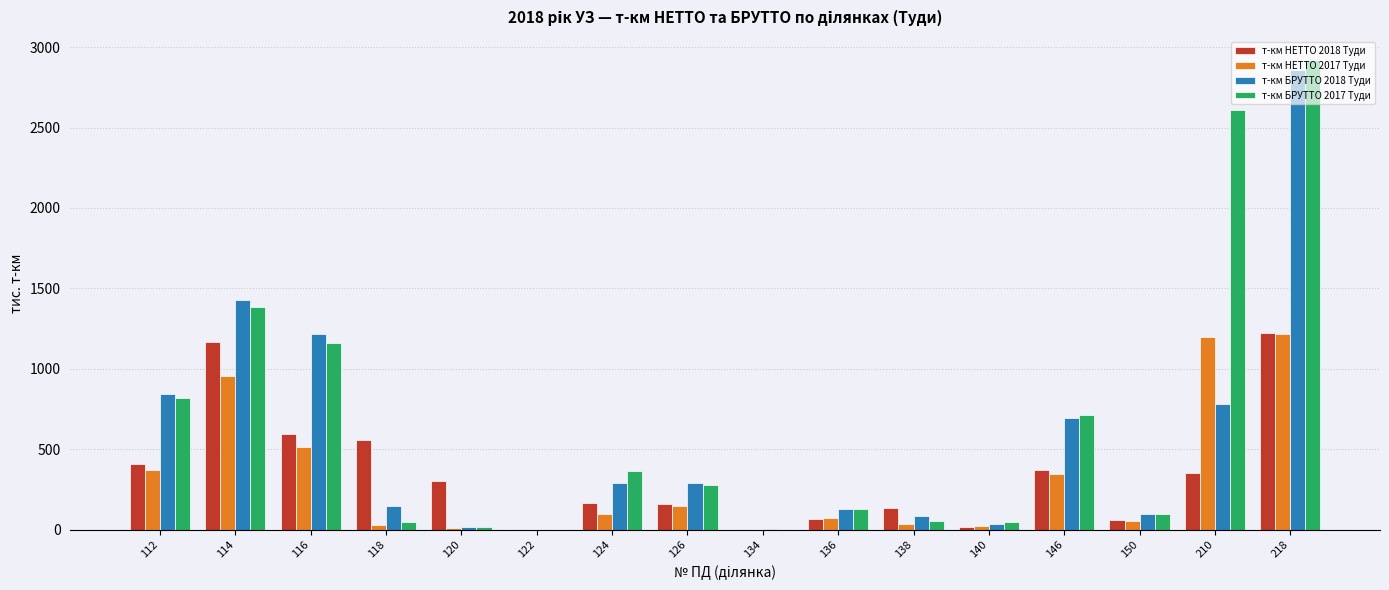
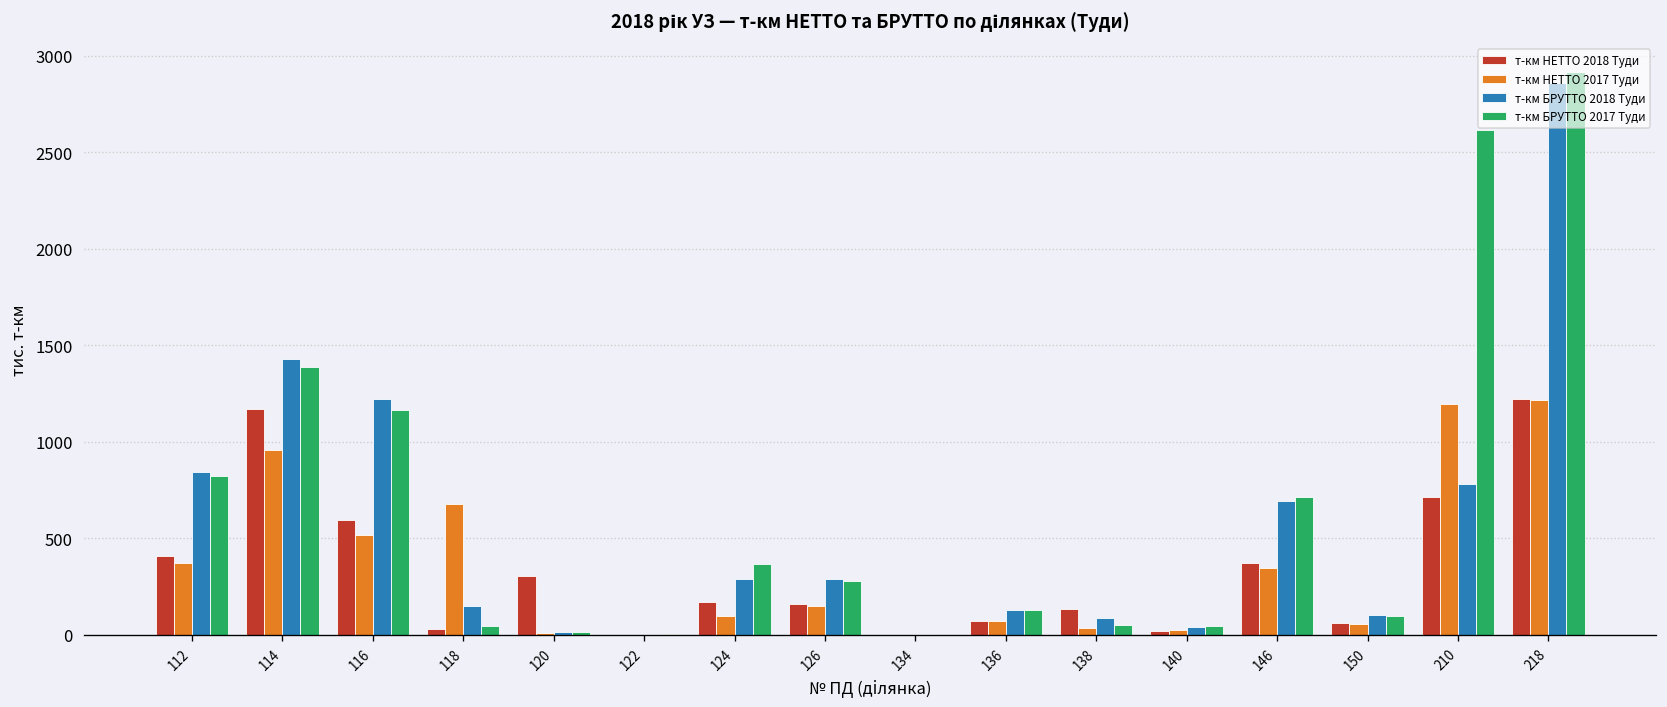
т-км НЕТТО 2018 Туди, 118: 560 -> 30
т-км НЕТТО 2017 Туди, 118: 30 -> 680
т-км НЕТТО 2018 Туди, 210: 350 -> 710
